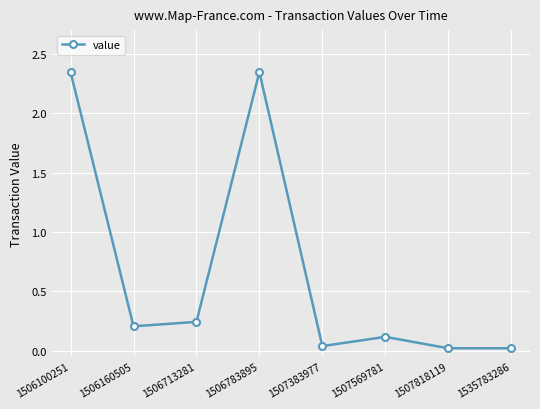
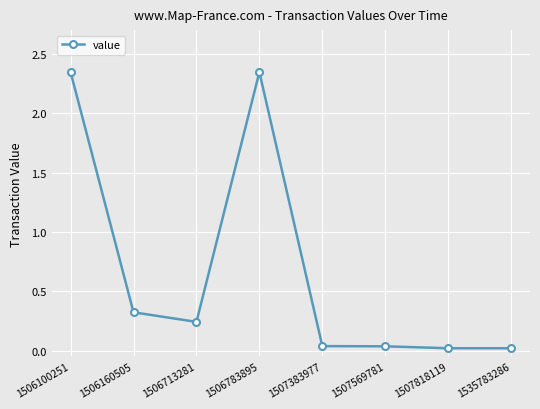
1506160505: 0.20 -> 0.32
1507569781: 0.12 -> 0.04
